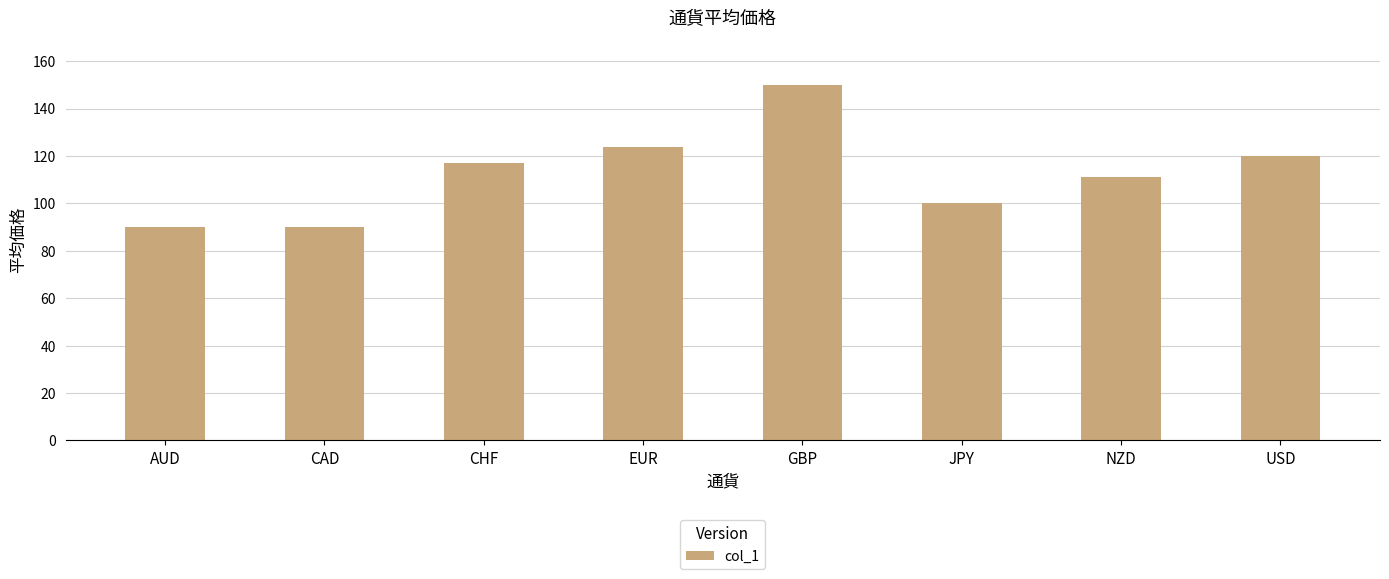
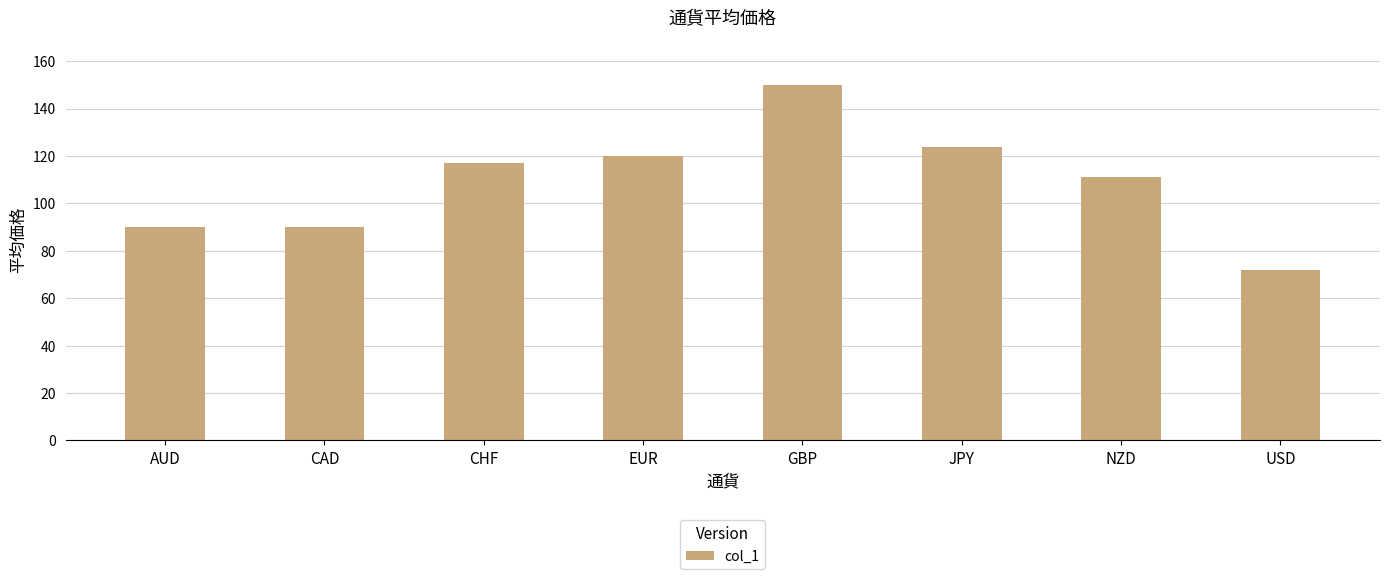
EUR: 124 -> 120
JPY: 100 -> 124
USD: 120 -> 72
